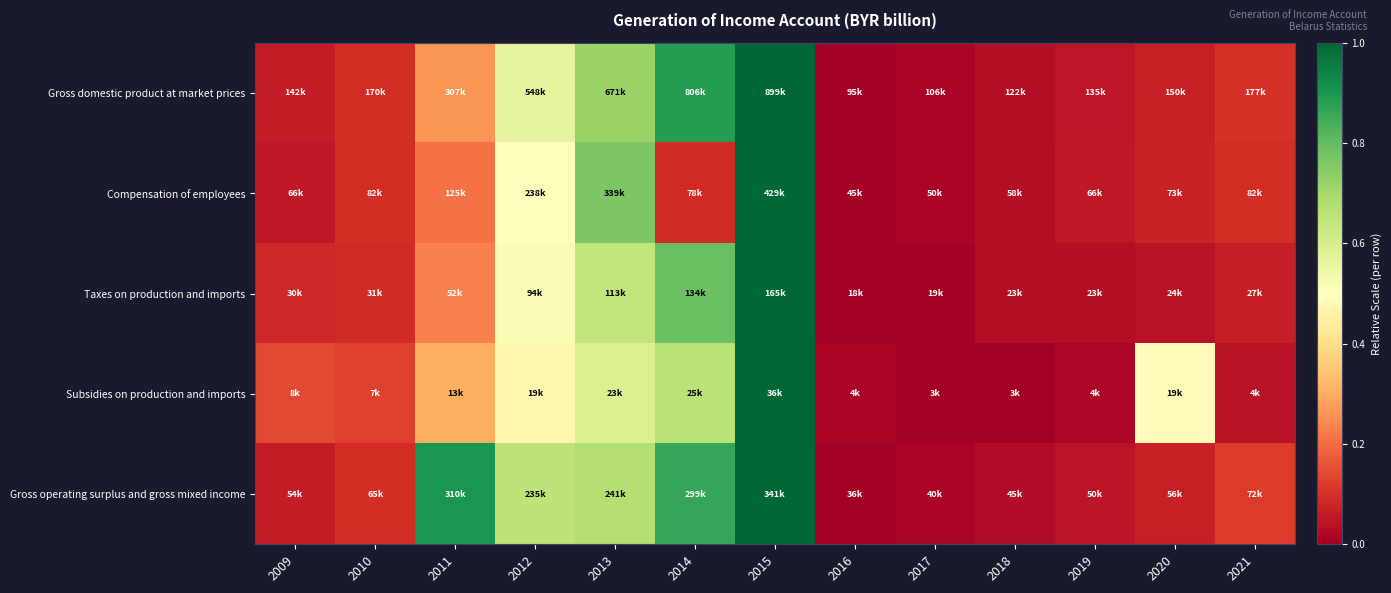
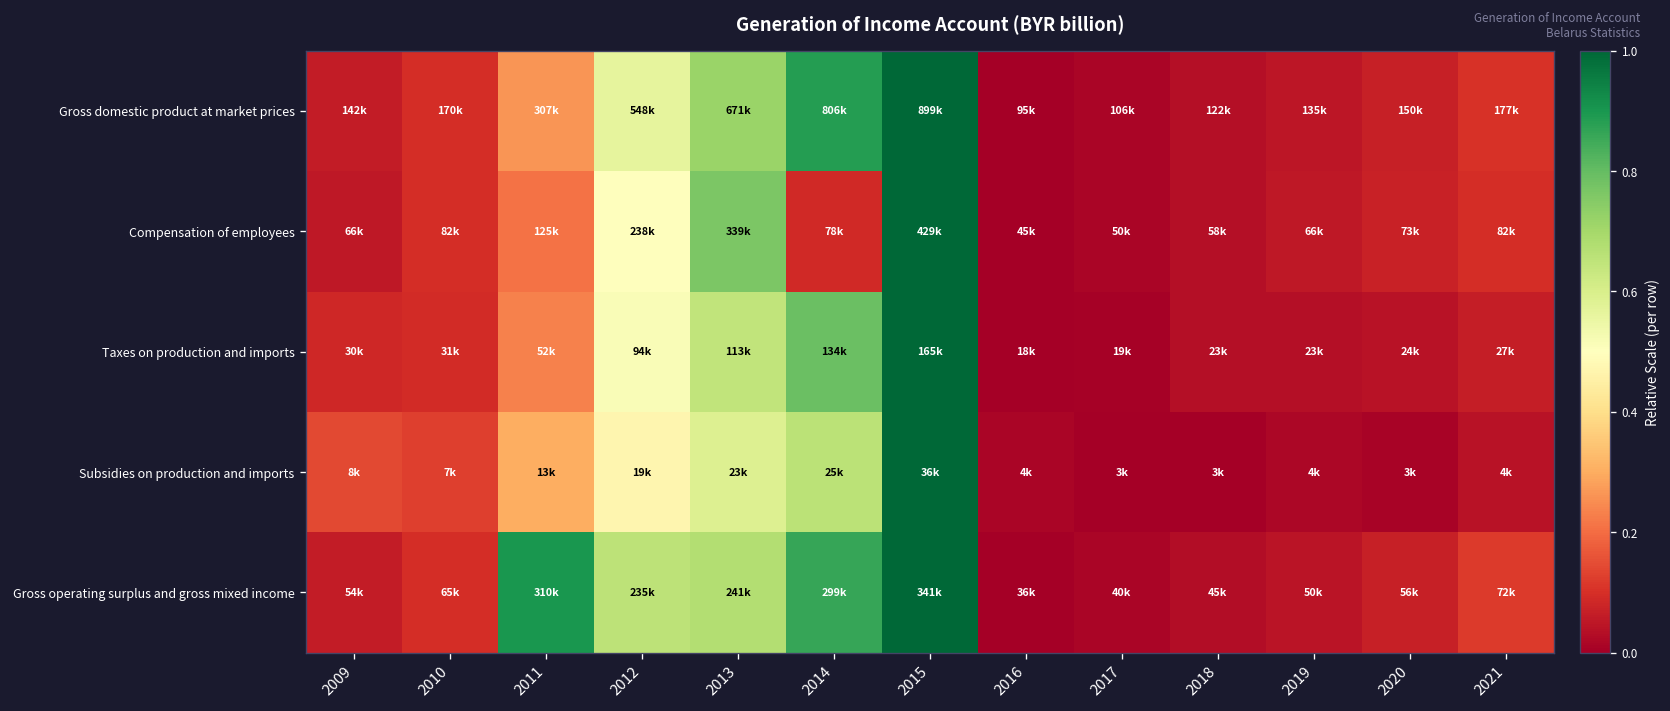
Subsidies on production and imports, 2020: 19k -> 3k
